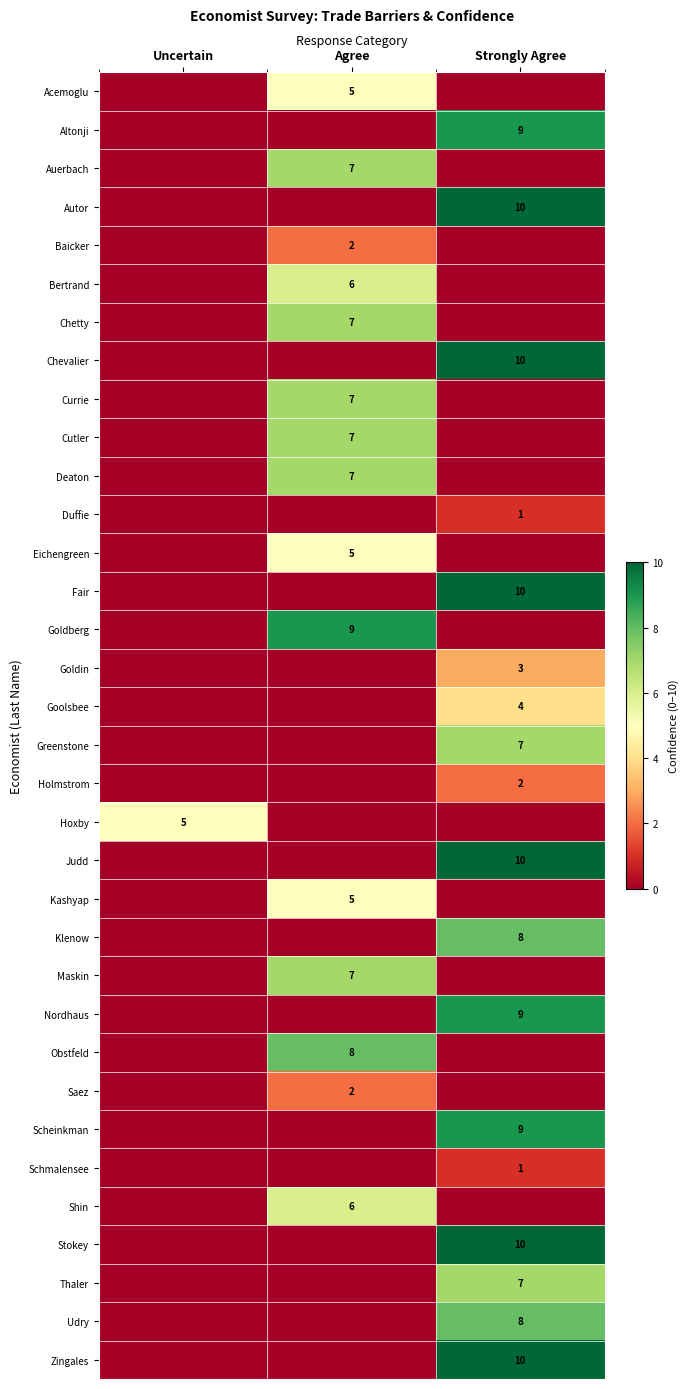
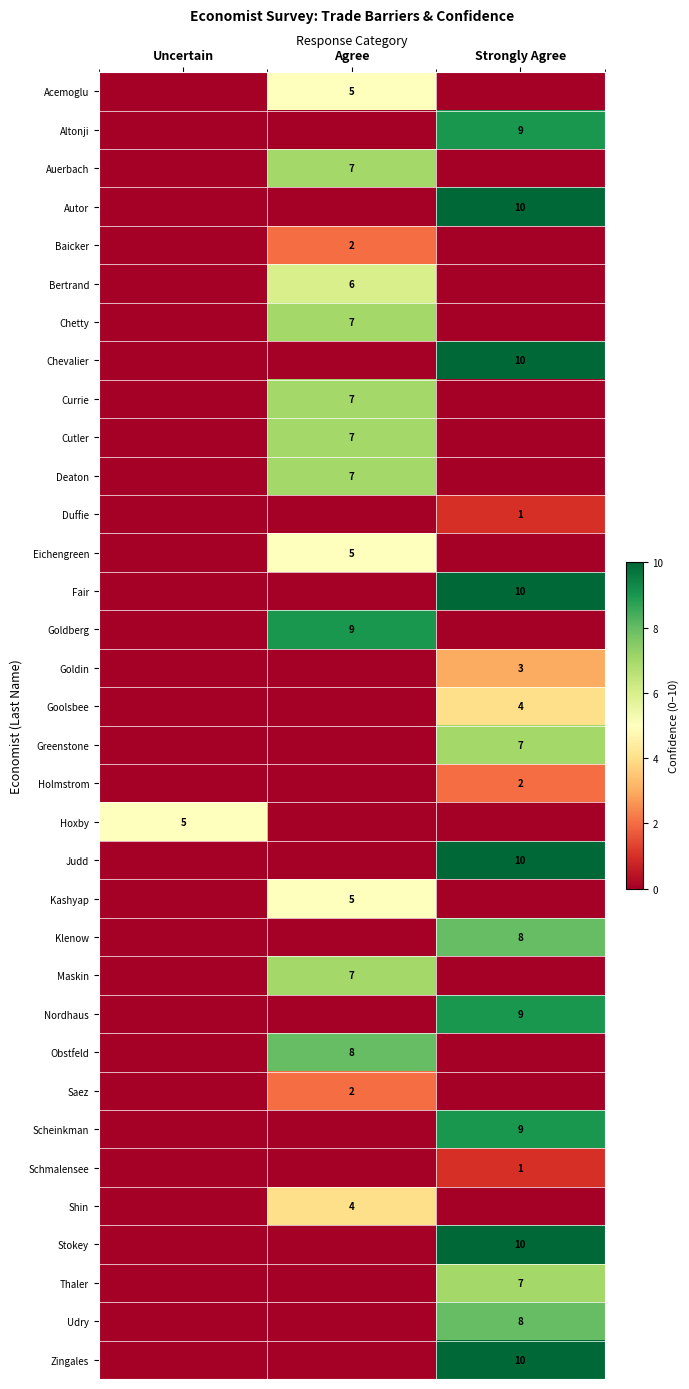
Shin, Agree: 6 -> 4
